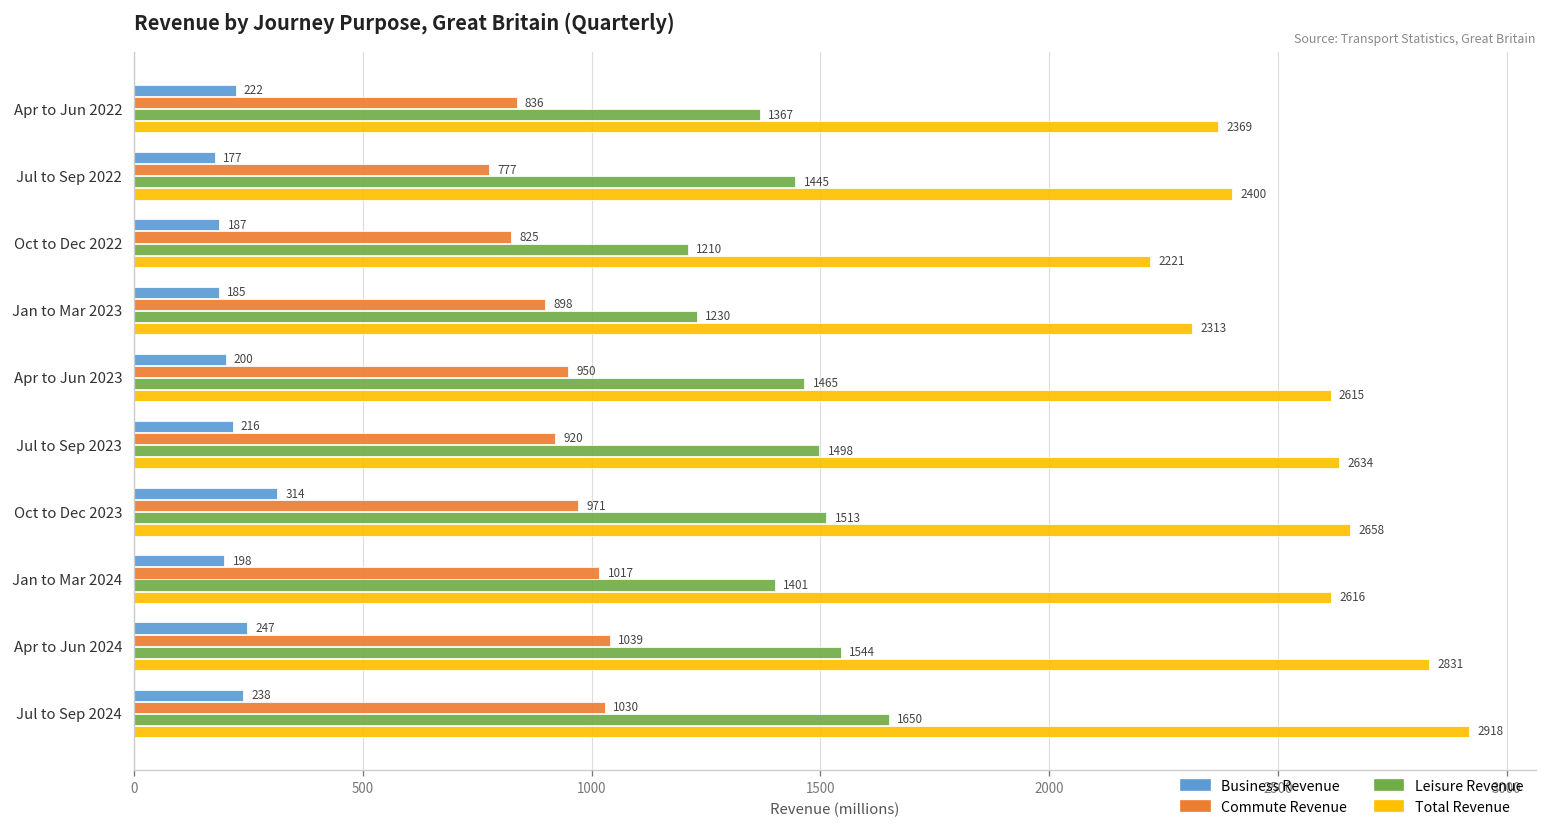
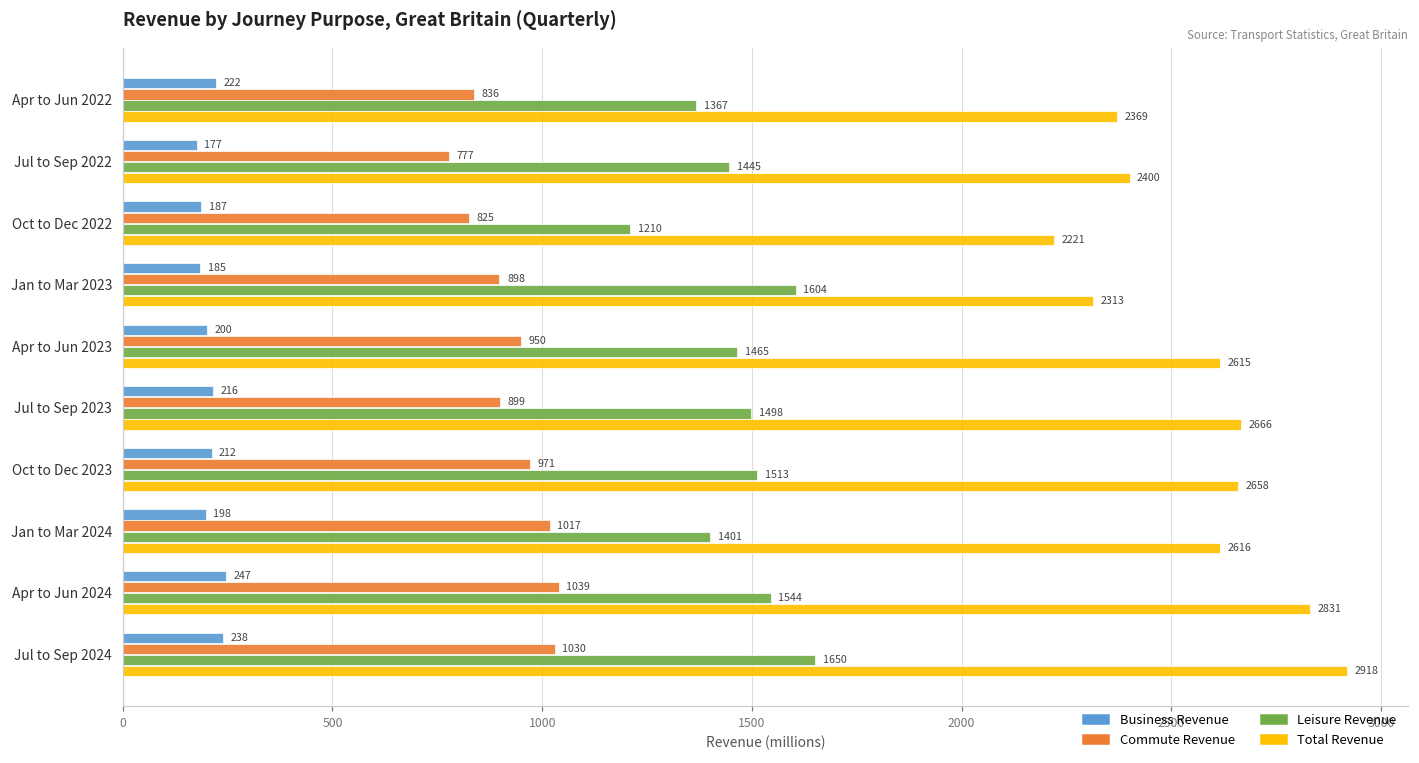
Leisure Revenue, Jan to Mar 2023: 1230 -> 1604
Commute Revenue, Jul to Sep 2023: 920 -> 899
Total Revenue, Jul to Sep 2023: 2634 -> 2666
Business Revenue, Oct to Dec 2023: 314 -> 212
